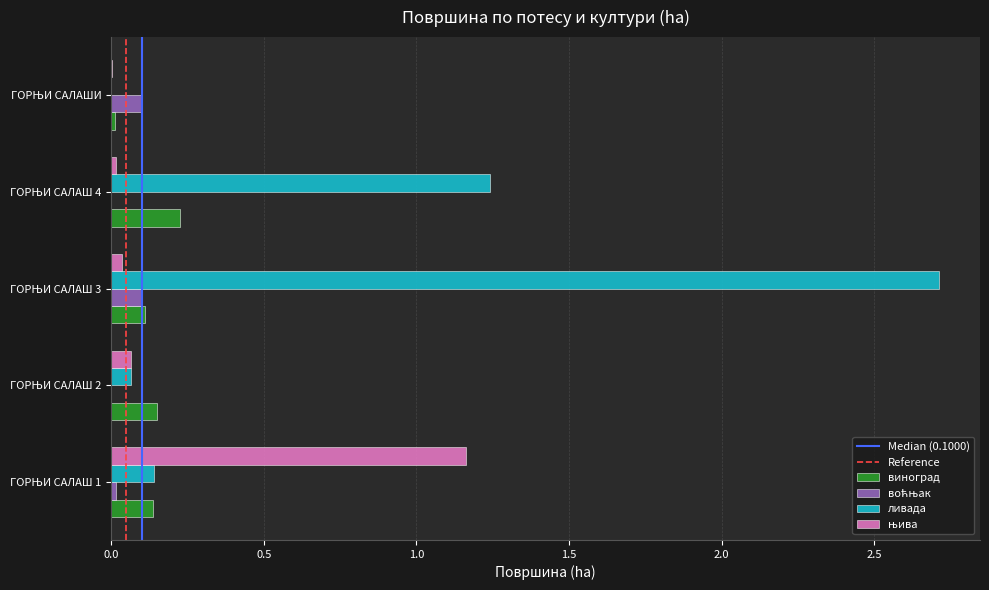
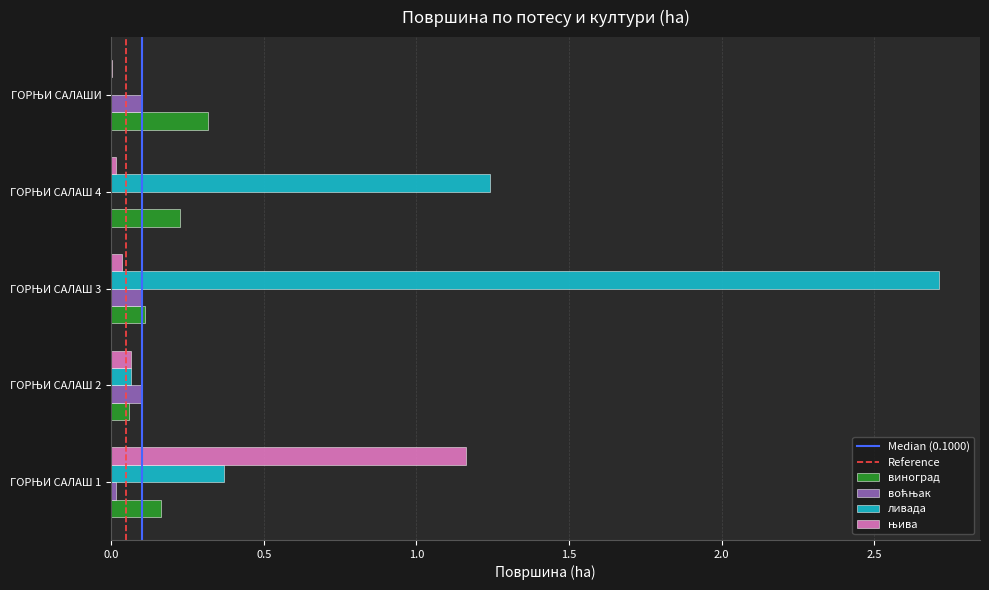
виноград, ГОРЊИ САЛАШИ: 0.01 -> 0.32
воћњак, ГОРЊИ САЛАШ 2: 0.0 -> 0.1
виноград, ГОРЊИ САЛАШ 2: 0.15 -> 0.06
ливада, ГОРЊИ САЛАШ 1: 0.14 -> 0.37
виноград, ГОРЊИ САЛАШ 1: 0.14 -> 0.16
